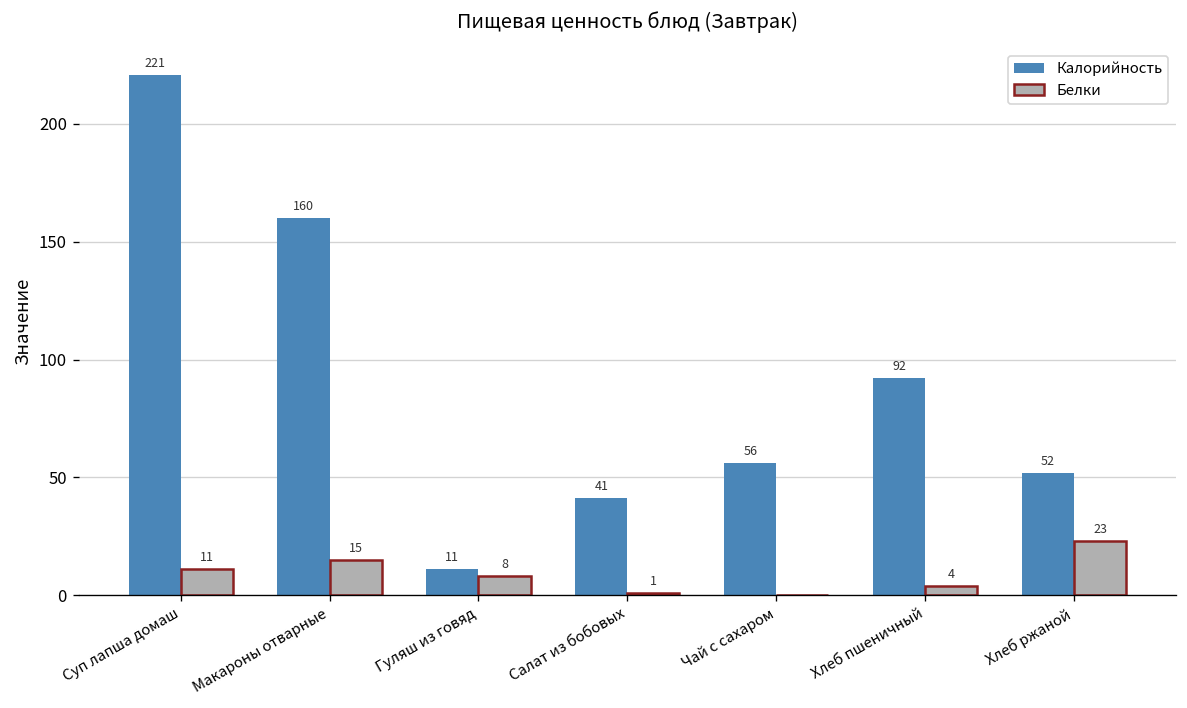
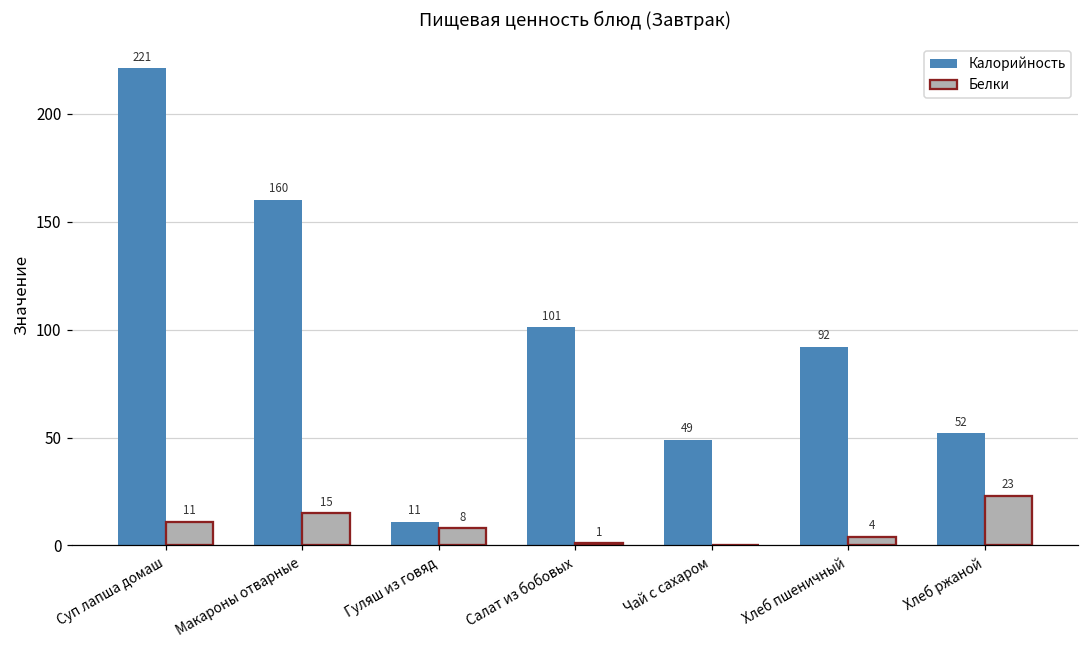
Калорийность, Салат из бобовых: 41 -> 101
Калорийность, Чай с сахаром: 56 -> 49
